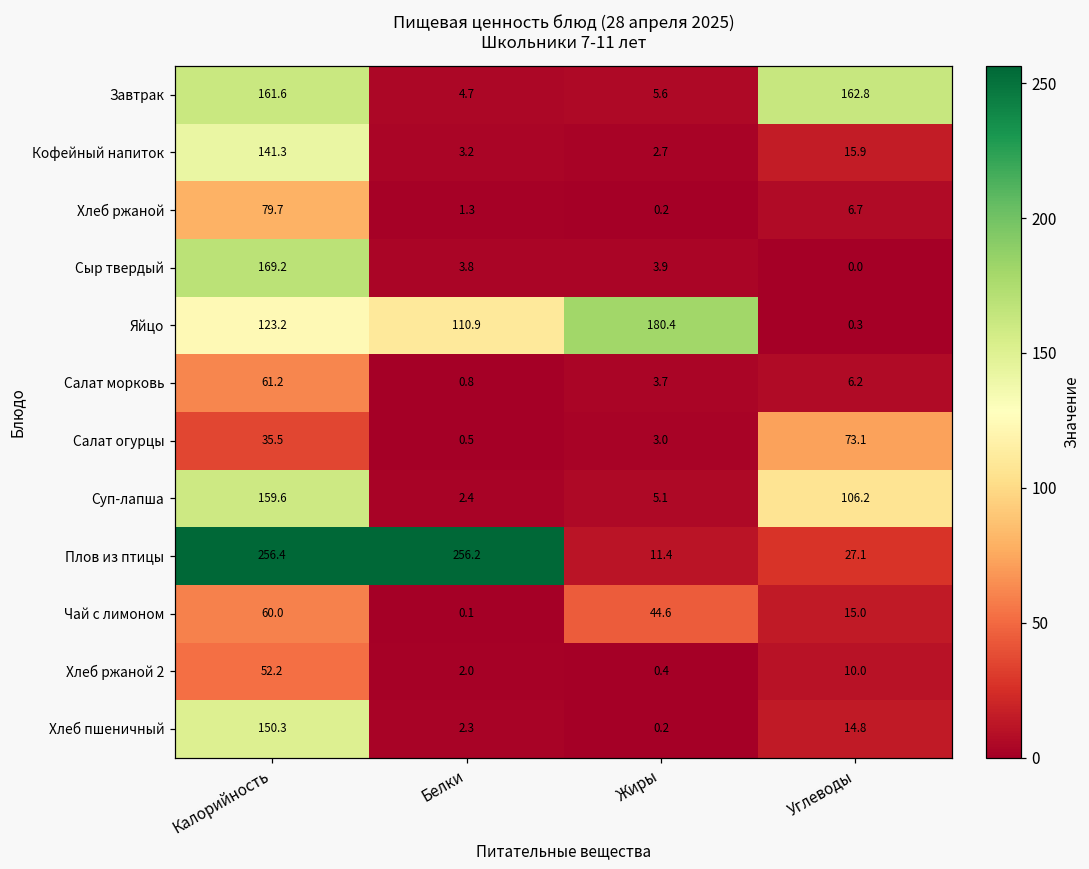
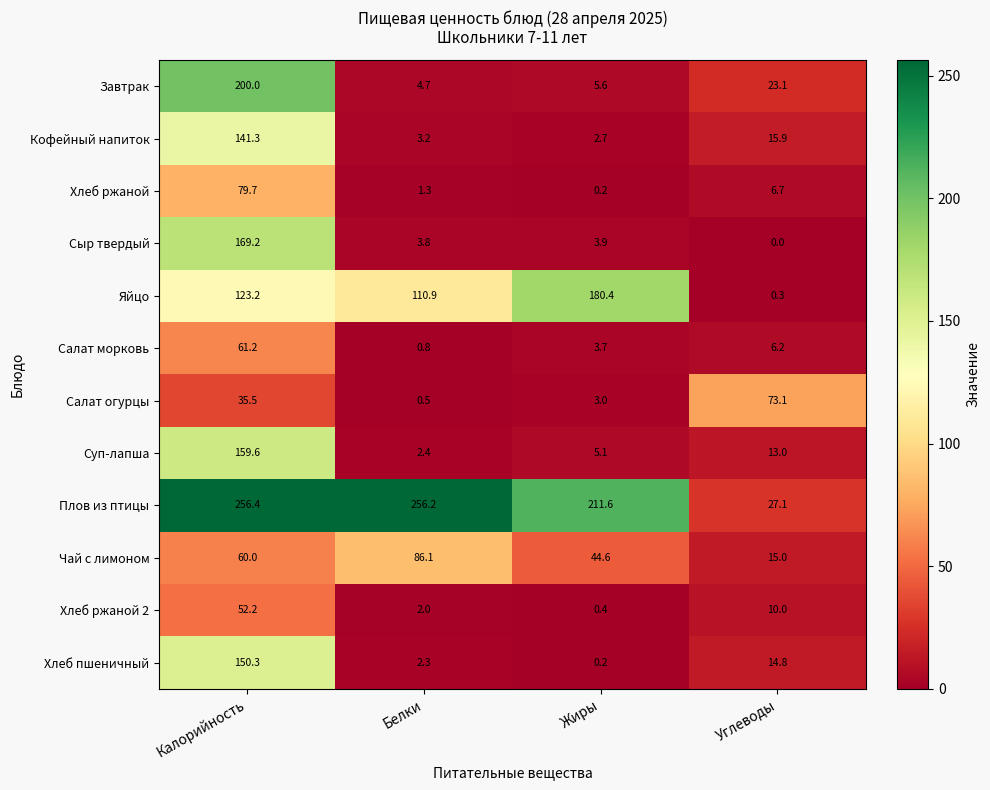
Завтрак, Калорийность: 161.6 -> 200.0
Завтрак, Углеводы: 162.8 -> 23.1
Суп-лапша, Углеводы: 106.2 -> 13.0
Плов из птицы, Жиры: 11.4 -> 211.6
Чай с лимоном, Белки: 0.1 -> 86.1
